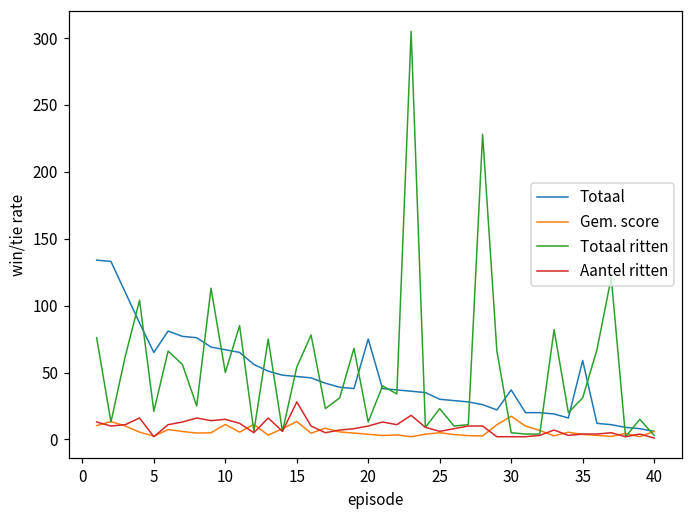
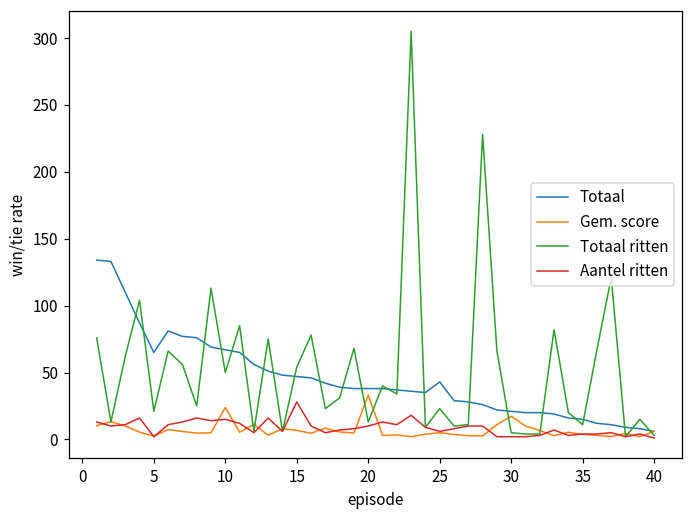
Gem. score, 10: 11 -> 24
Gem. score, 15: 13 -> 7
Totaal, 20: 75 -> 38
Gem. score, 20: 4 -> 33
Totaal, 25: 30 -> 43
Totaal, 30: 37 -> 21
Totaal, 35: 59 -> 15
Totaal ritten, 35: 31 -> 11
